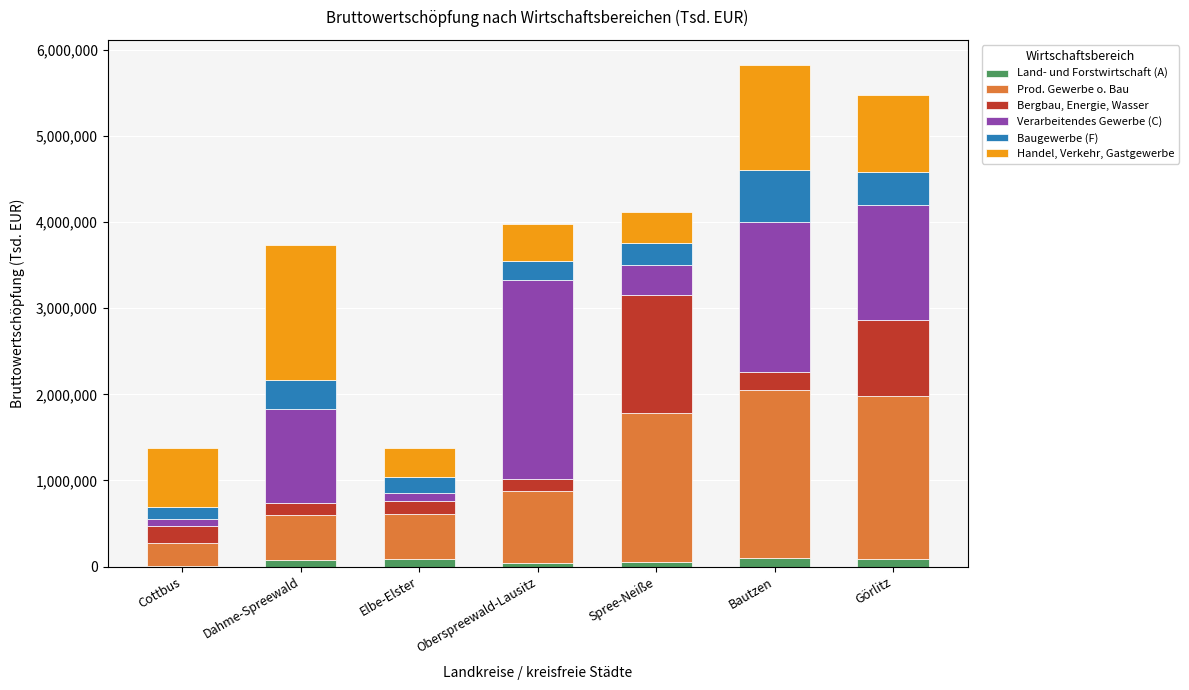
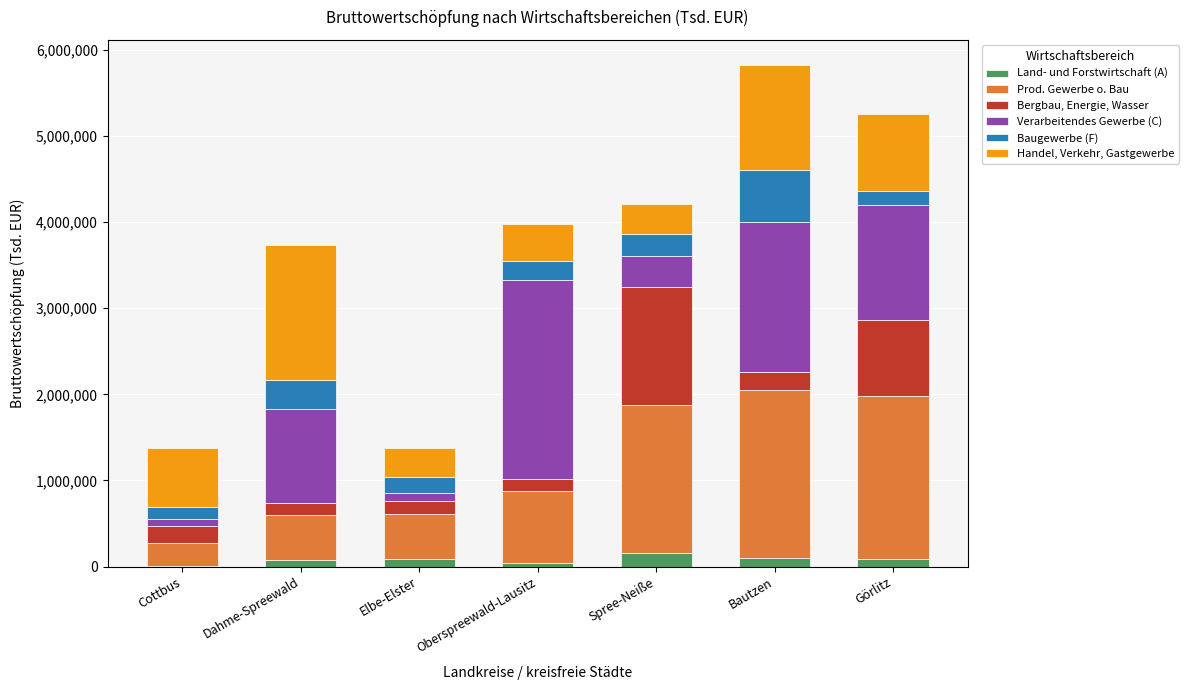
Land- und Forstwirtschaft (A), Spree-Neiße: 100,000 -> 200,000
Baugewerbe (F), Görlitz: 400,000 -> 200,000
